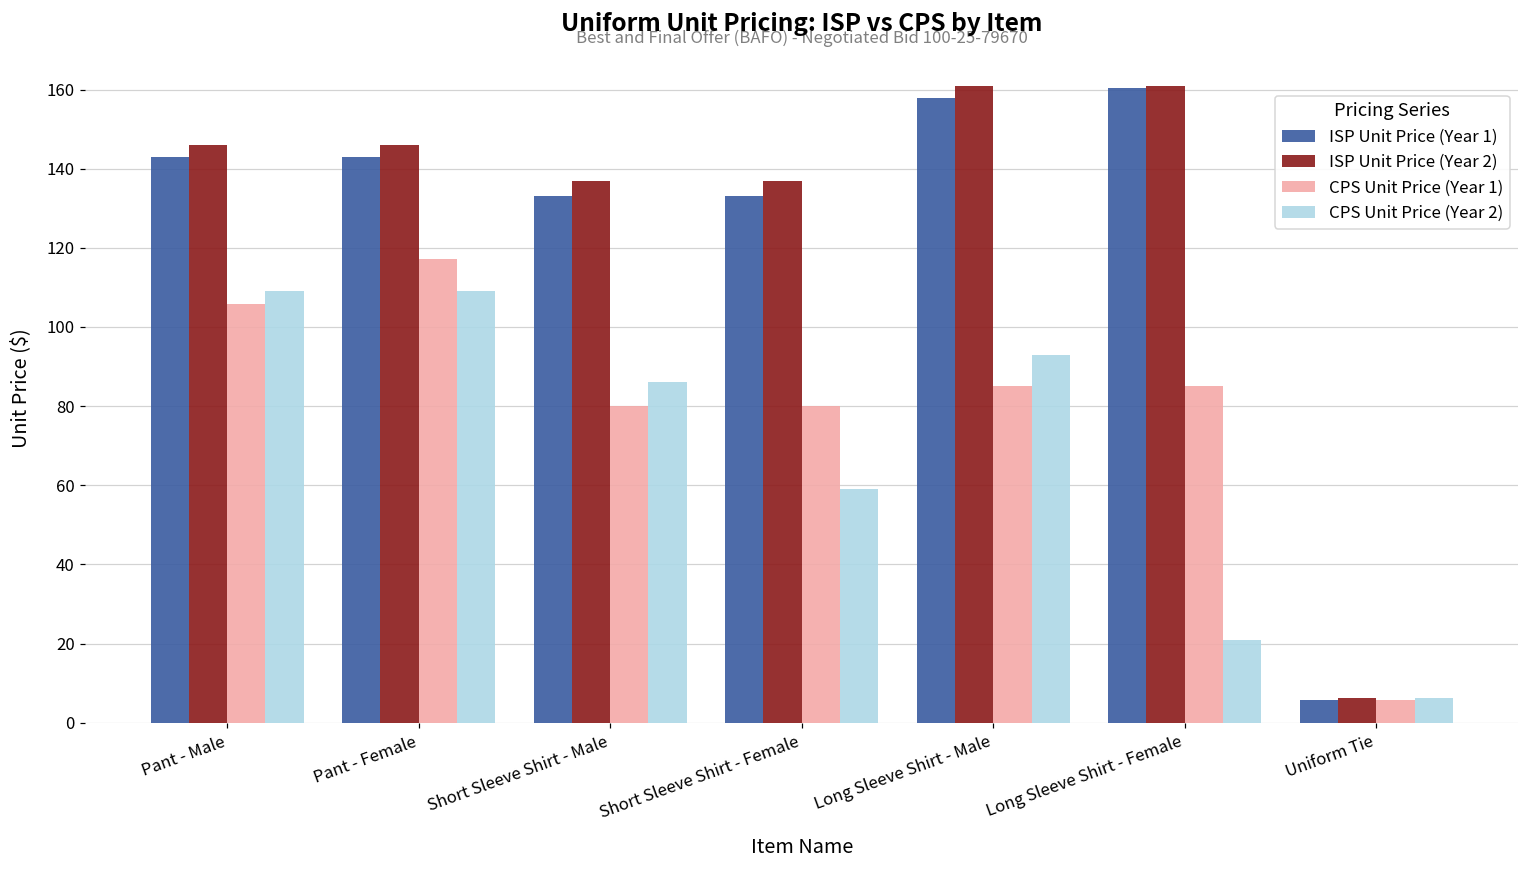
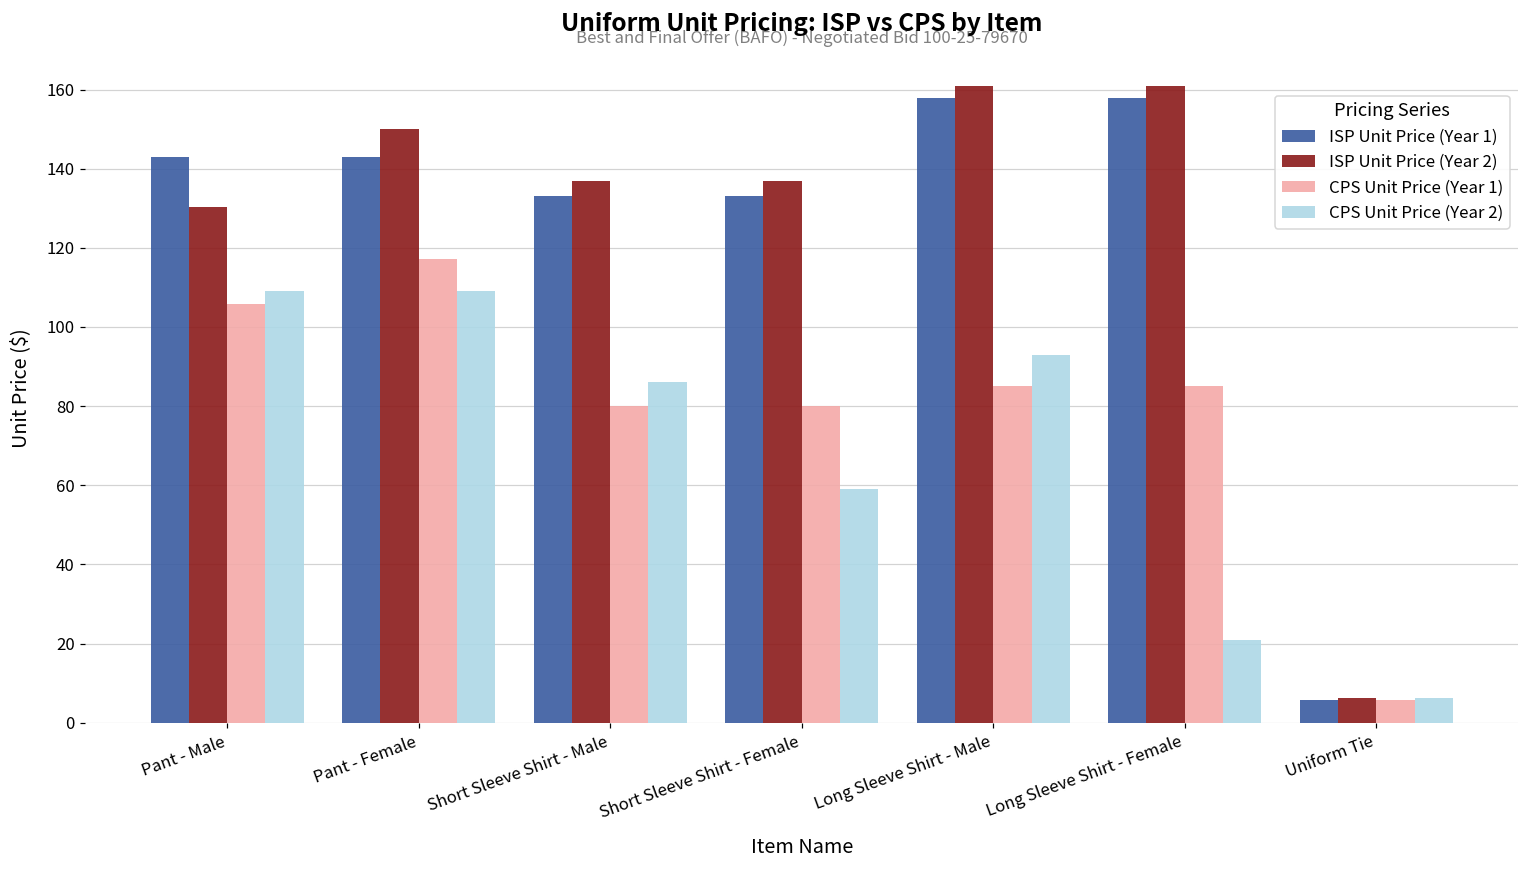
ISP Unit Price (Year 2), Pant - Male: 146 -> 130
ISP Unit Price (Year 2), Pant - Female: 146 -> 150
ISP Unit Price (Year 1), Long Sleeve Shirt - Female: 160 -> 158
